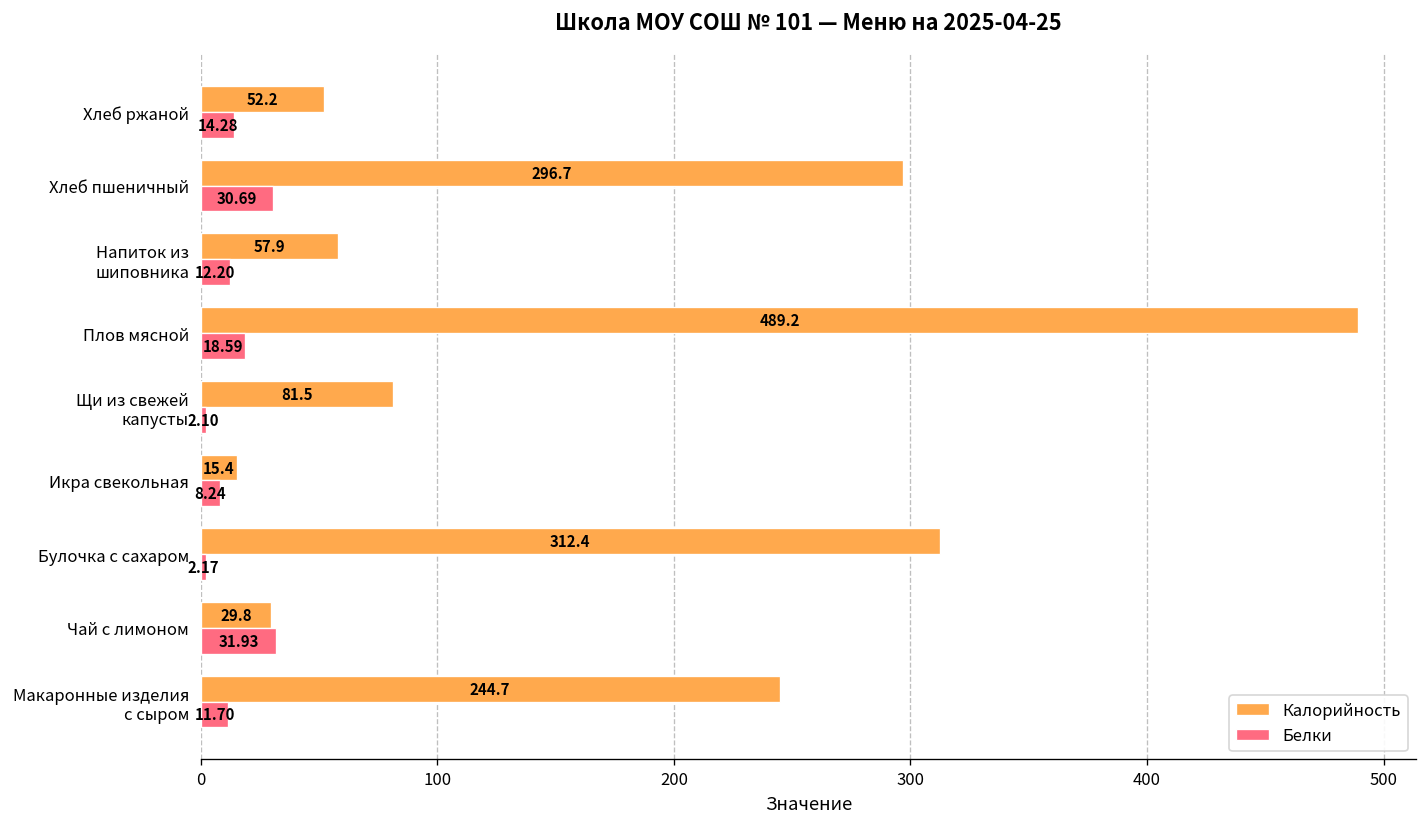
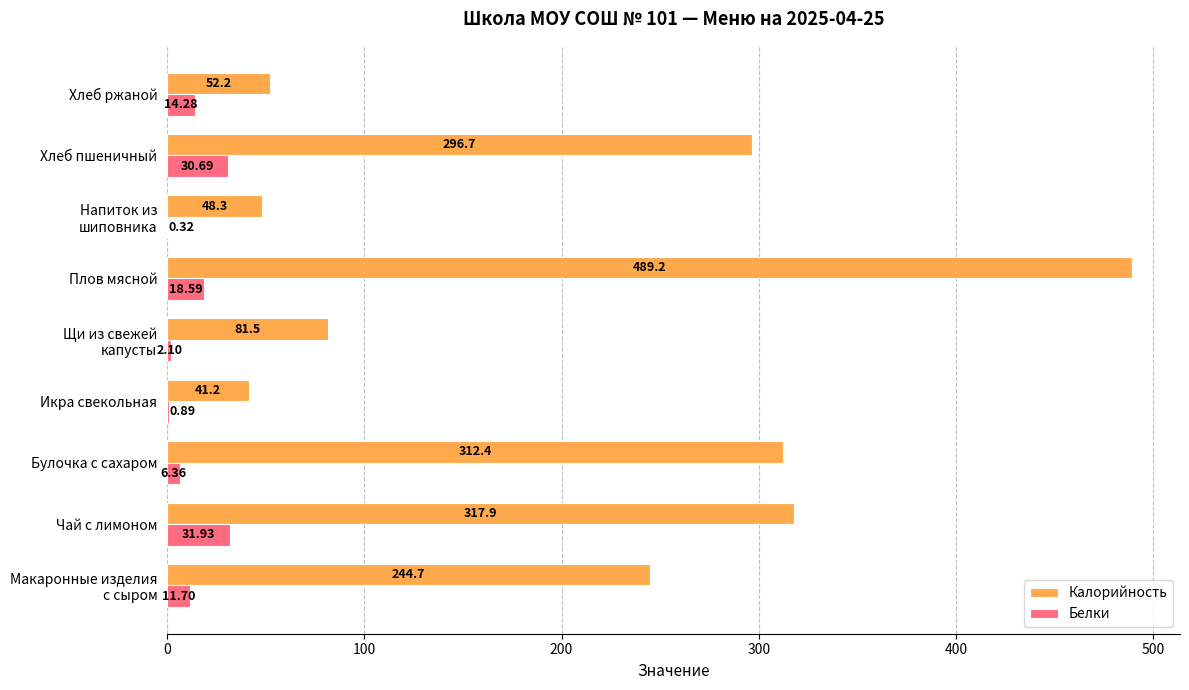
Калорийность, Напиток из шиповника: 57.9 -> 48.3
Белки, Напиток из шиповника: 12.20 -> 0.32
Калорийность, Икра свекольная: 15.4 -> 41.2
Белки, Икра свекольная: 8.24 -> 0.89
Белки, Булочка с сахаром: 2.17 -> 6.36
Калорийность, Чай с лимоном: 29.8 -> 317.9
